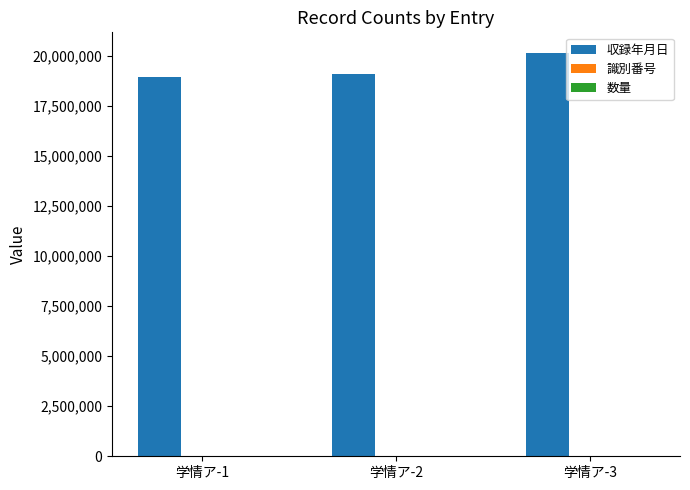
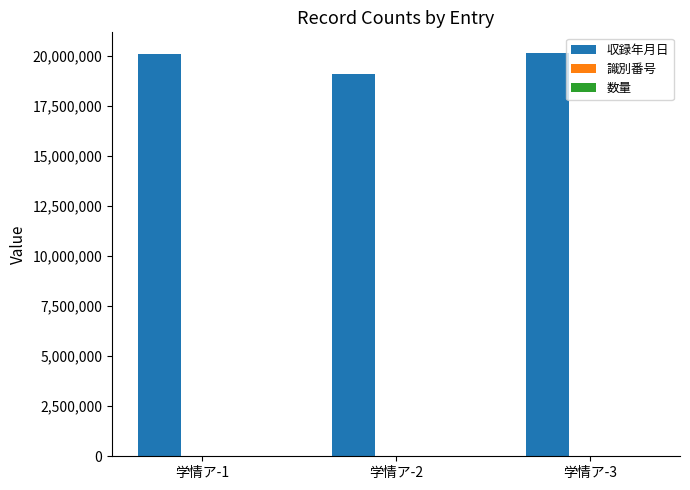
収録年月日, 学情ア-1: 19,000,000 -> 20,100,000
